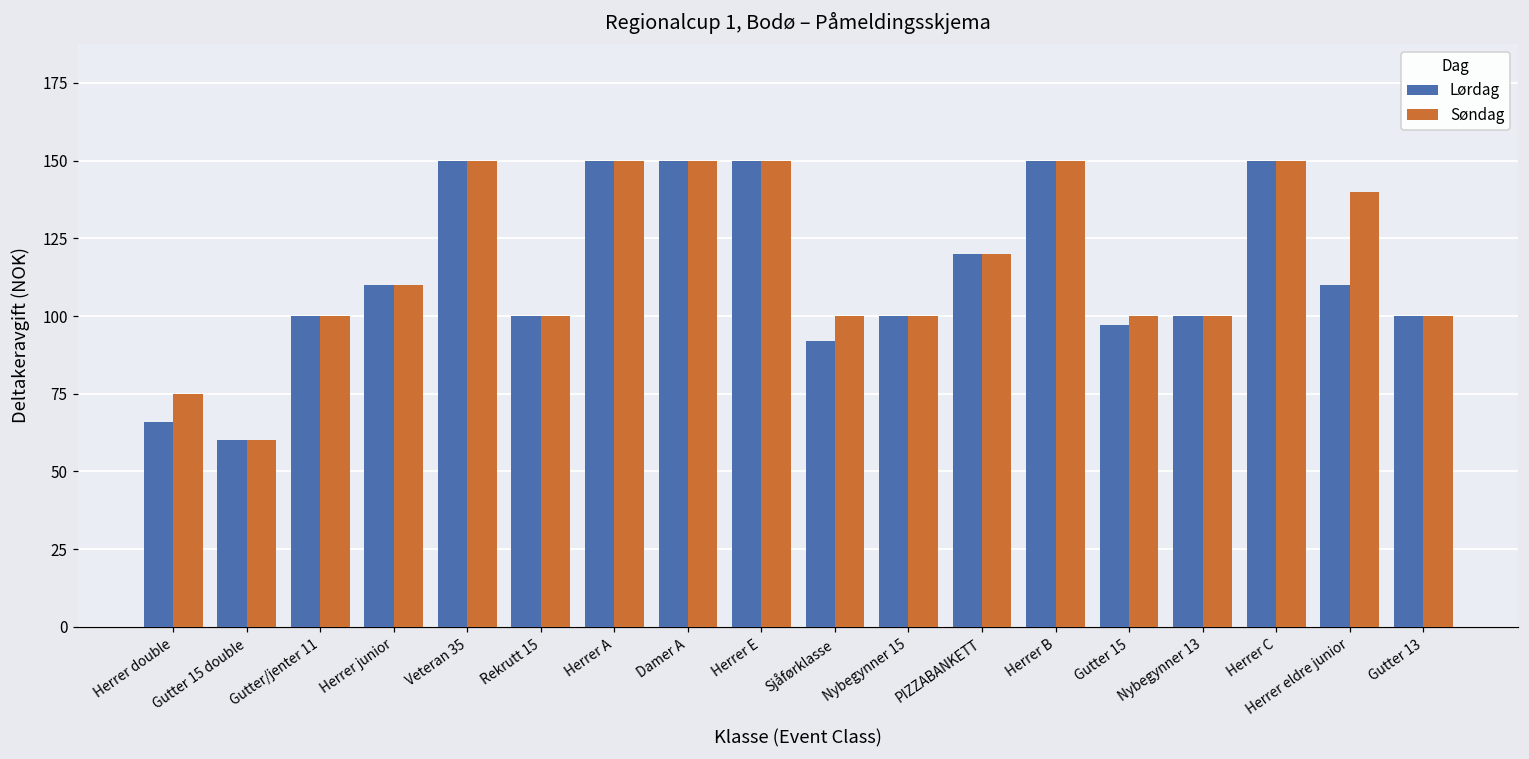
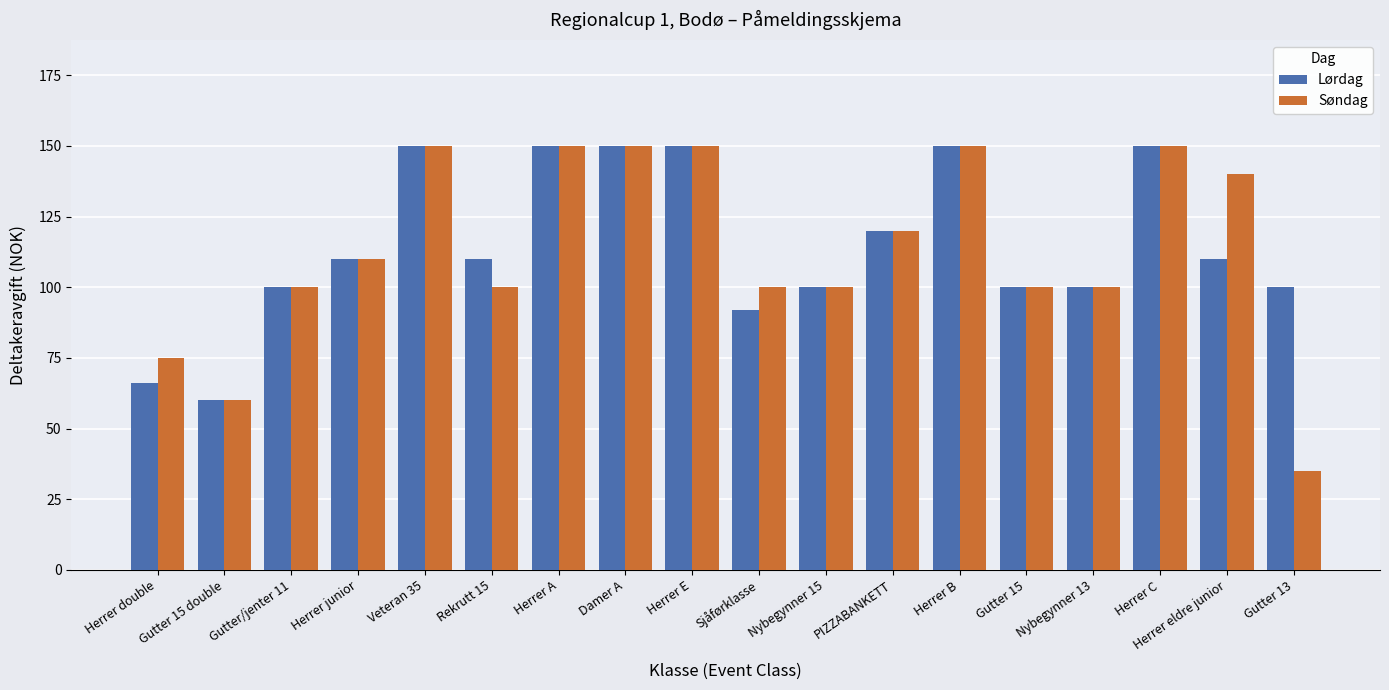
Lørdag, Rekrutt 15: 100 -> 110
Lørdag, Gutter 15: 97 -> 100
Søndag, Gutter 13: 100 -> 35
